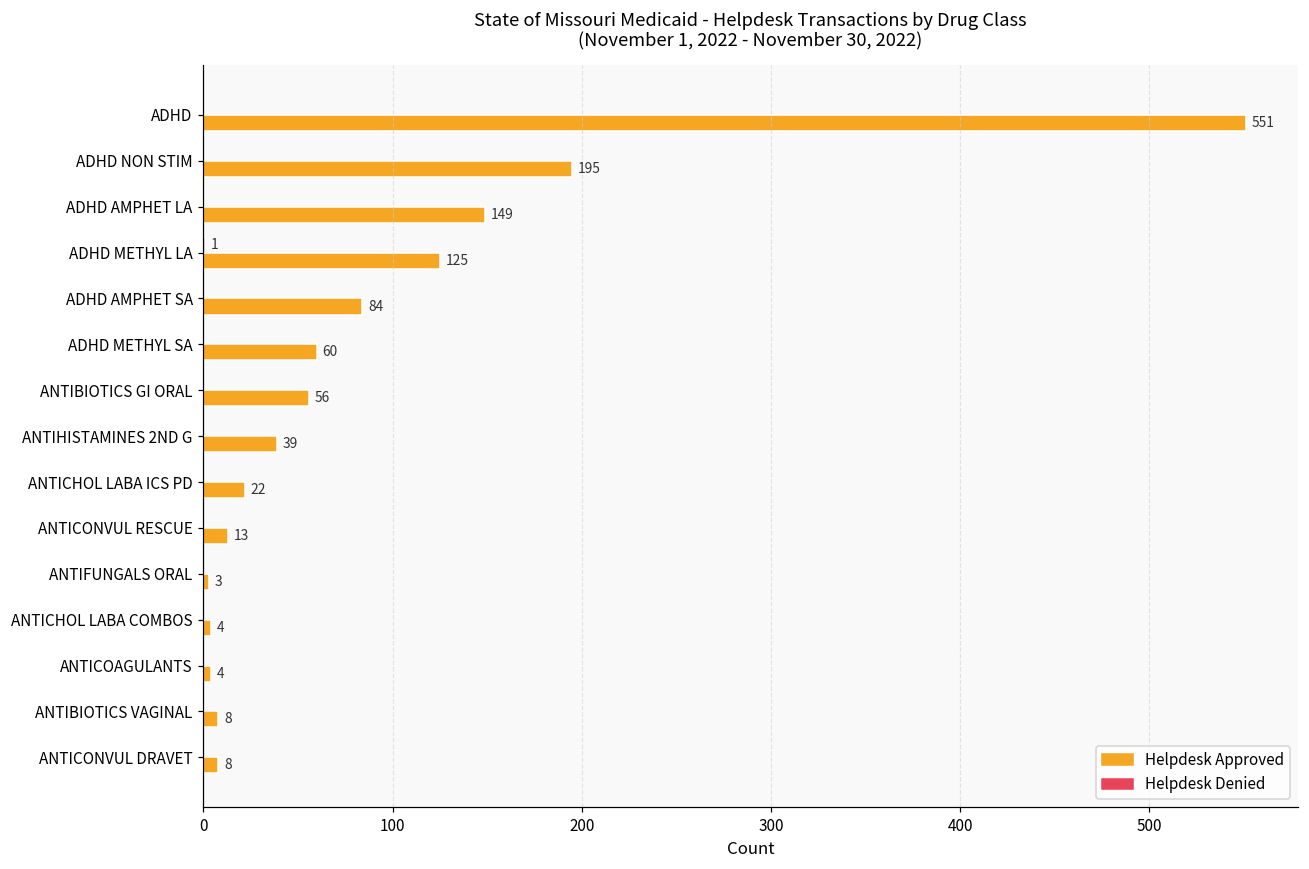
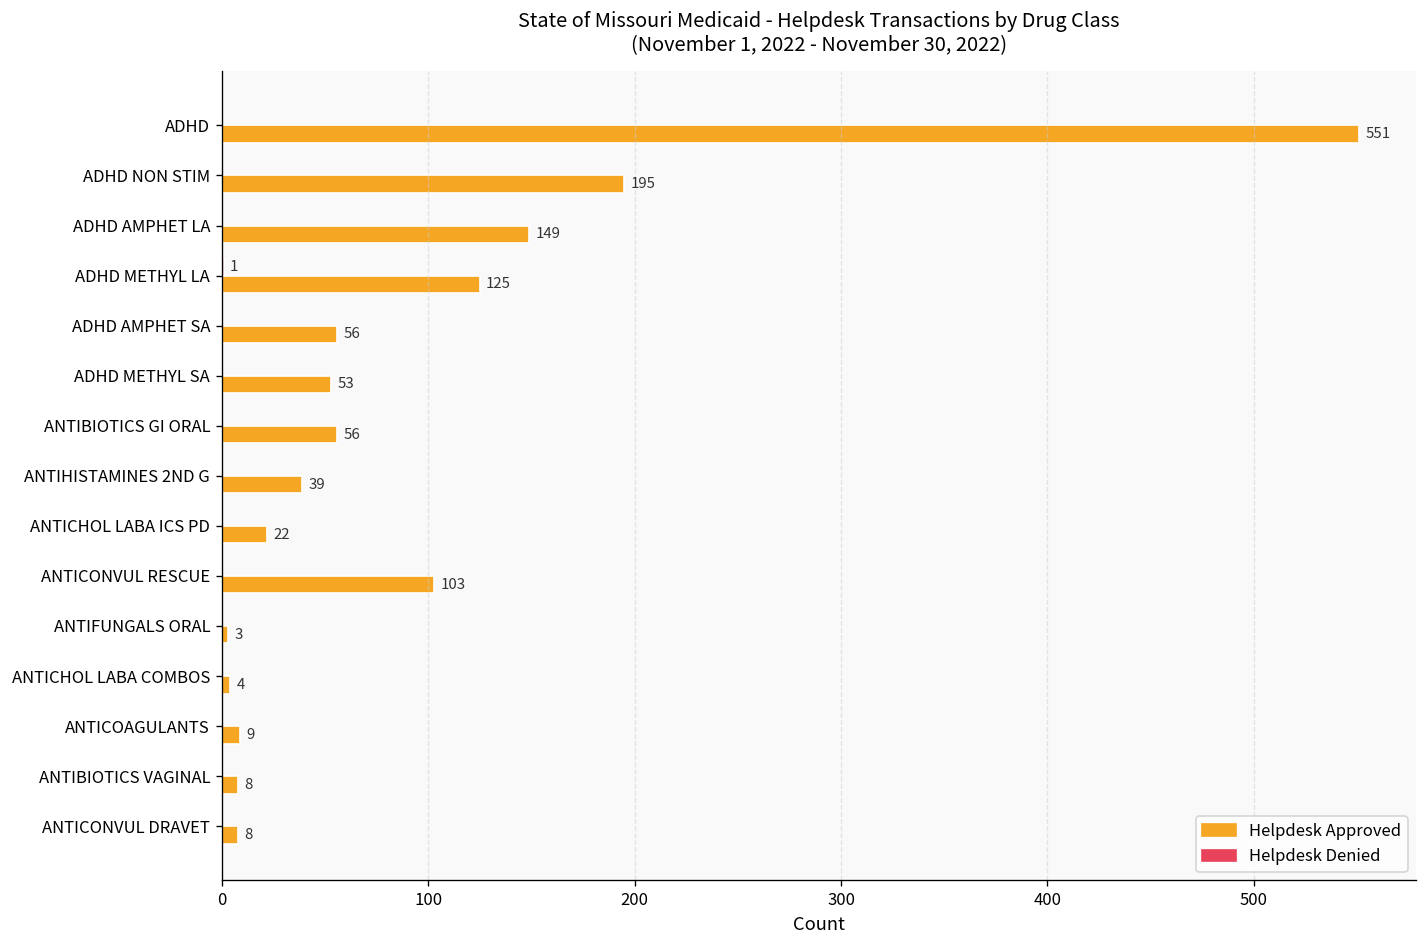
Helpdesk Approved, ADHD AMPHET SA: 84 -> 56
Helpdesk Approved, ADHD METHYL SA: 60 -> 53
Helpdesk Approved, ANTICONVUL RESCUE: 13 -> 103
Helpdesk Approved, ANTICOAGULANTS: 4 -> 9
